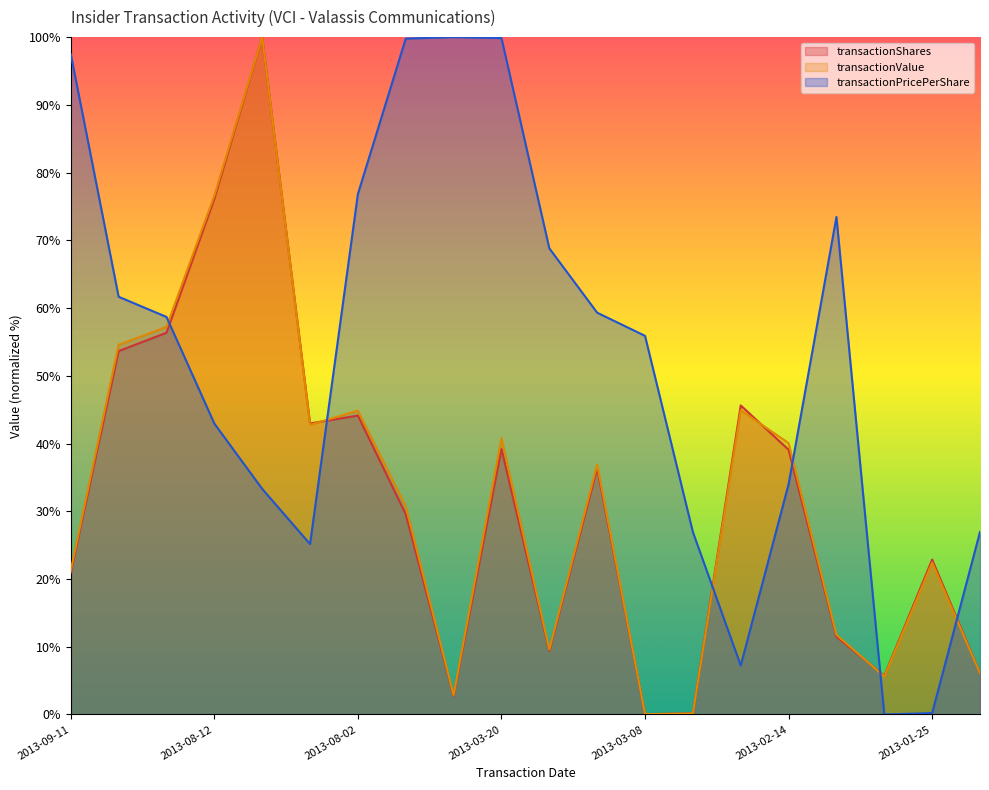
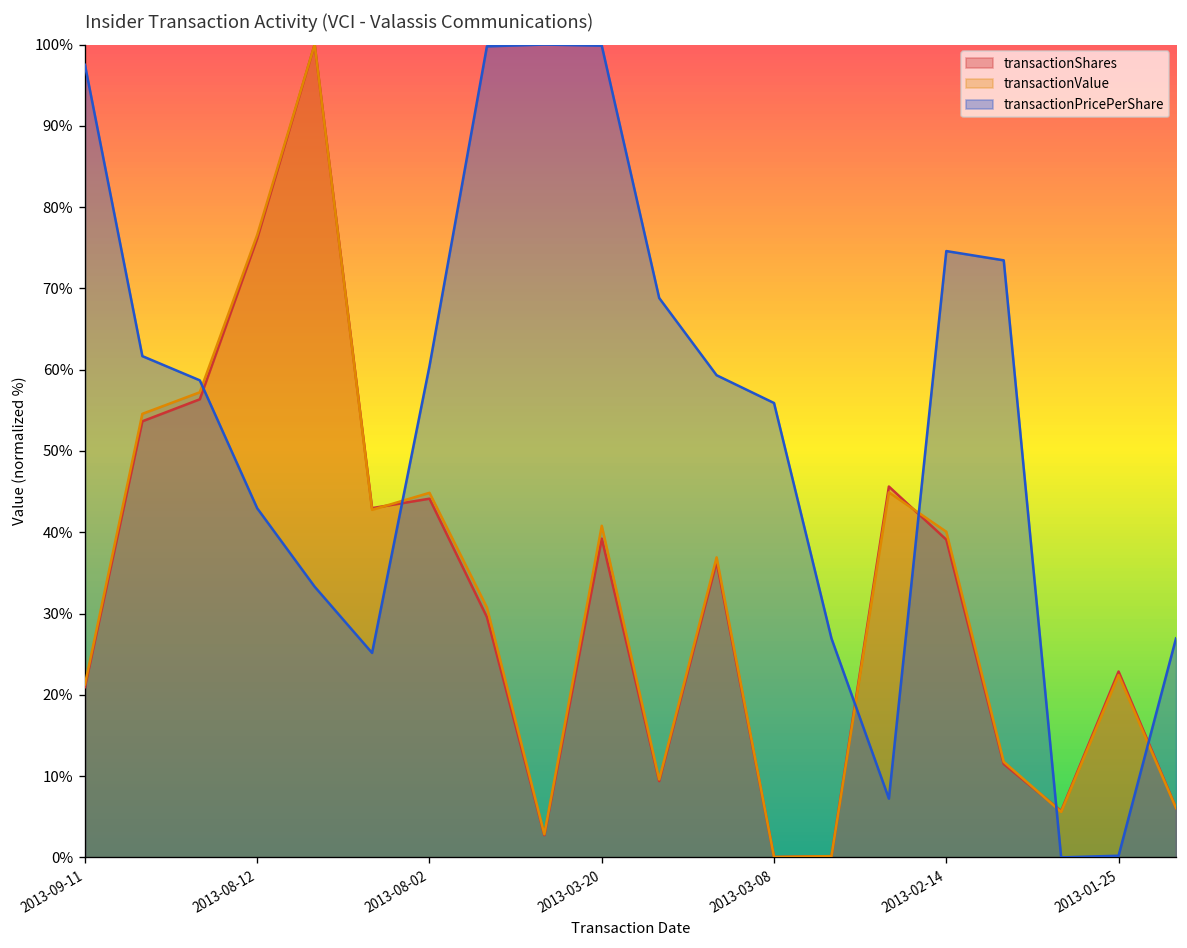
transactionPricePerShare, 2013-08-02: 77% -> 60%
transactionPricePerShare, 2013-02-14: 34% -> 75%
